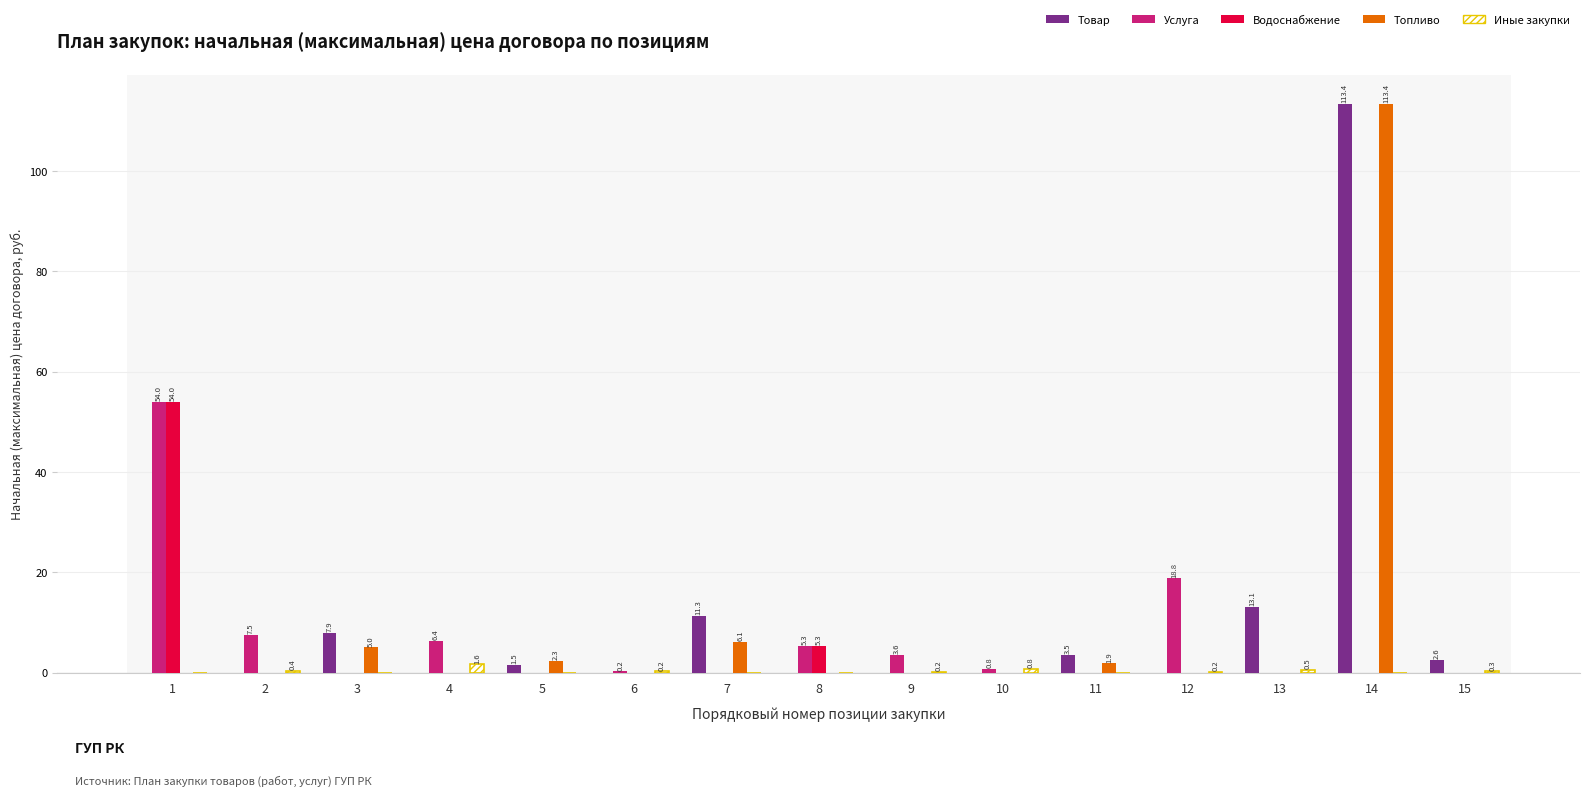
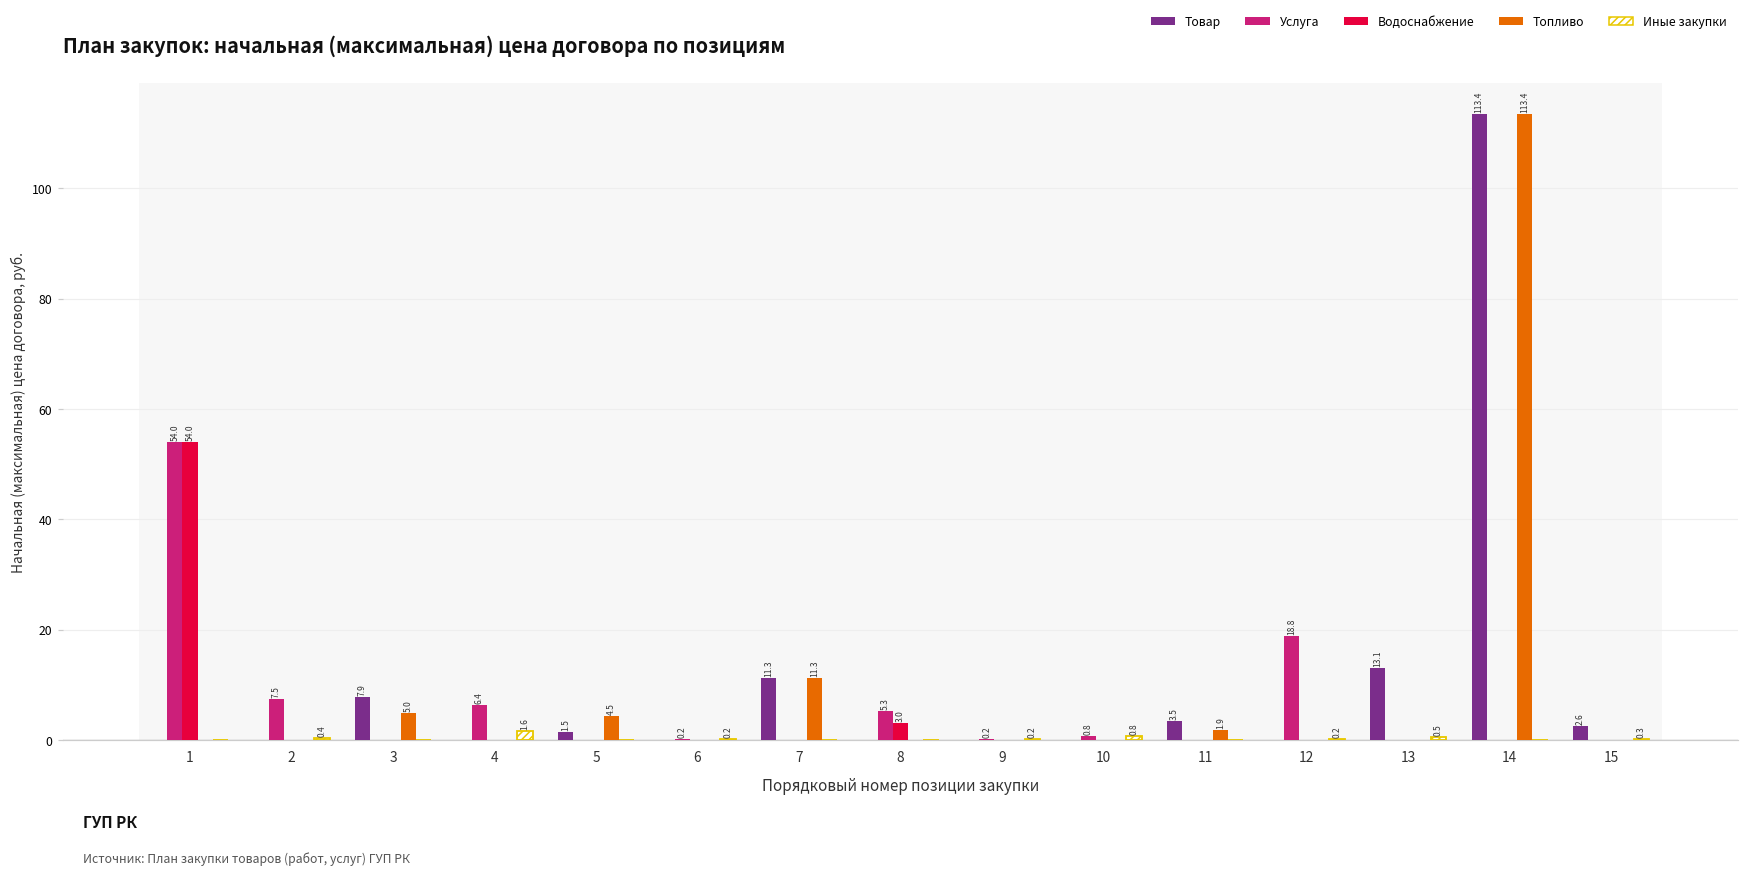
Топливо, 5: 2.3 -> 4.5
Топливо, 7: 6.1 -> 11.3
Водоснабжение, 8: 5.3 -> 3.0
Услуга, 9: 3.6 -> 0.2
